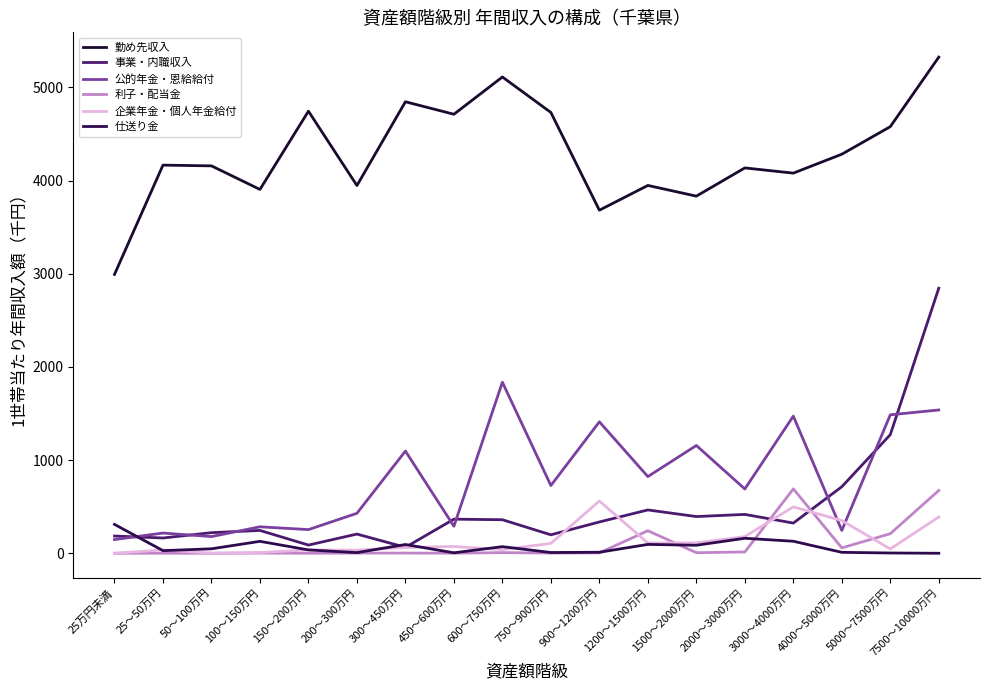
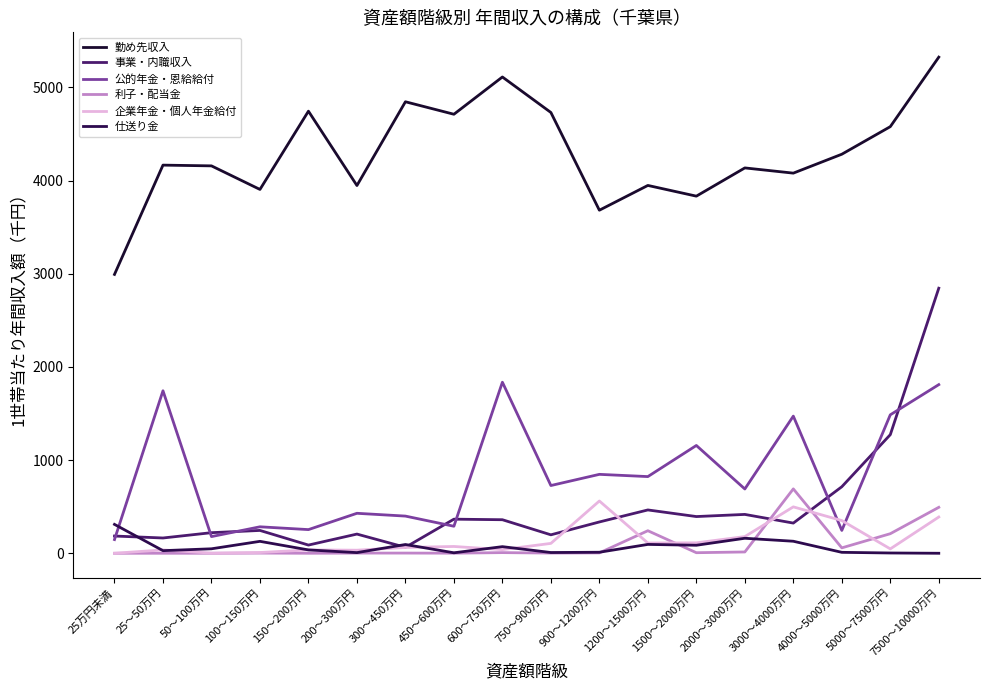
公的年金・恩給給付, 25～50万円: 200 -> 1700
公的年金・恩給給付, 300～450万円: 1100 -> 400
公的年金・恩給給付, 900～1200万円: 1400 -> 800
公的年金・恩給給付, 7500～10000万円: 1500 -> 1800
利子・配当金, 7500～10000万円: 700 -> 500
